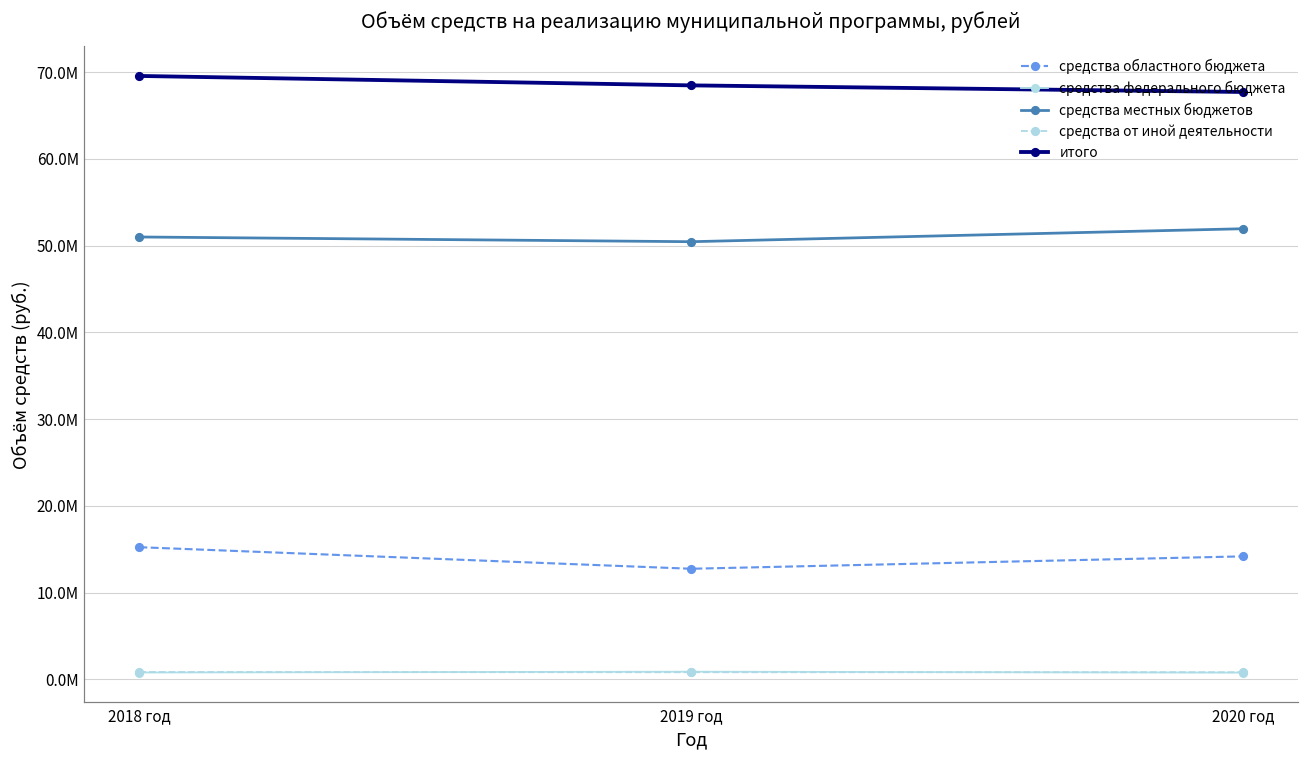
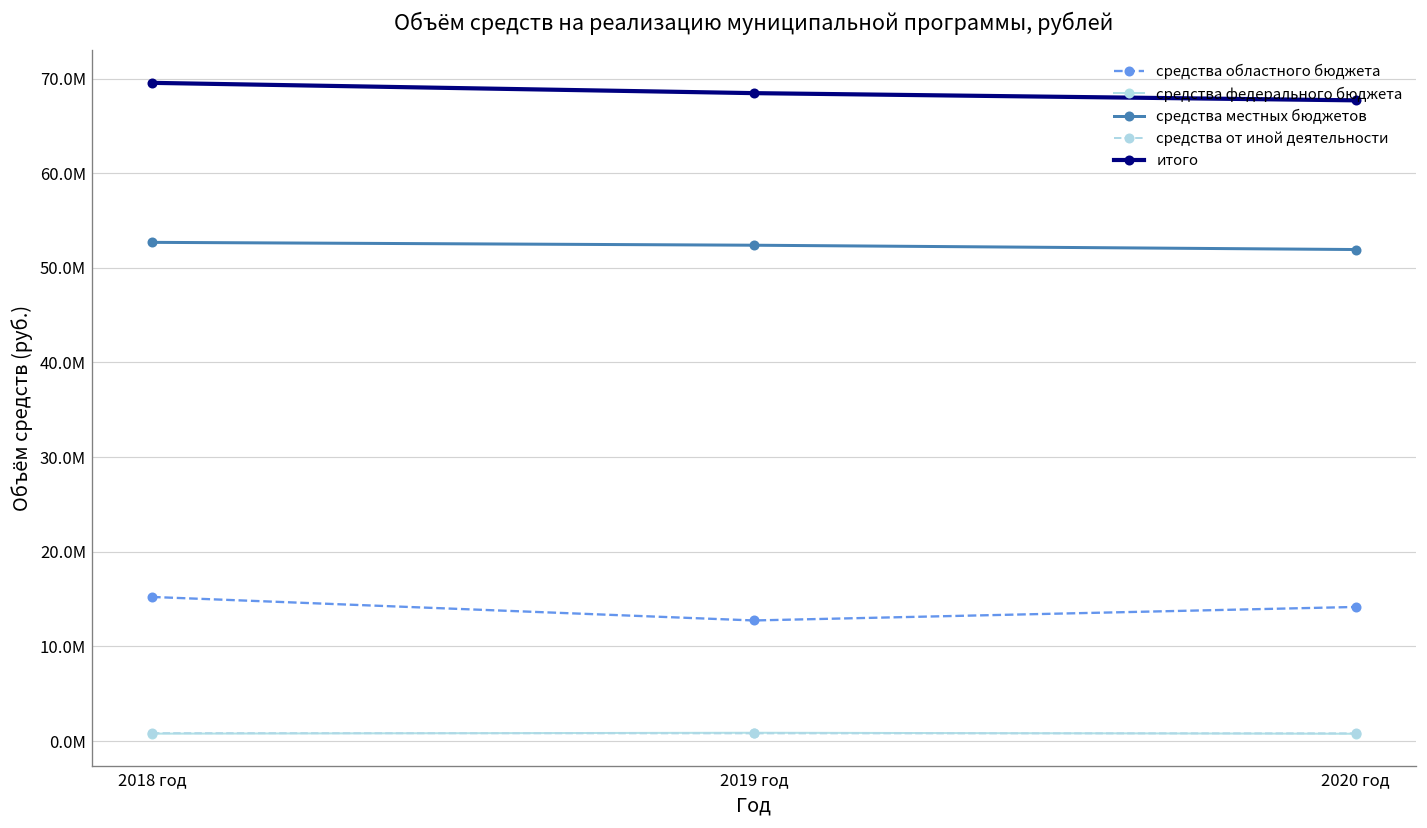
средства местных бюджетов, 2018 год: 51М -> 53М
средства местных бюджетов, 2019 год: 50М -> 52М
